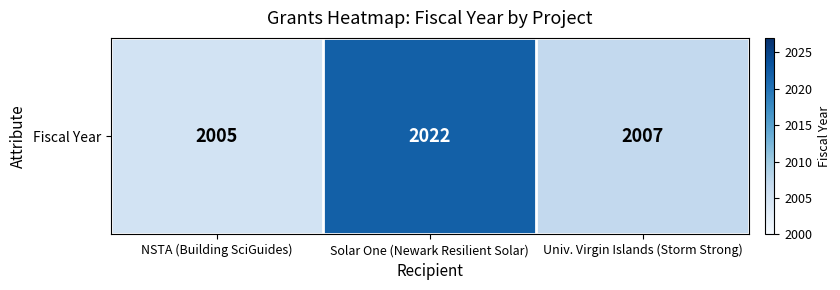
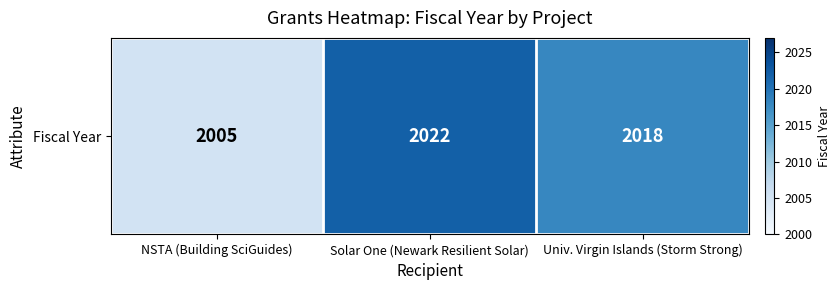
Fiscal Year, Univ. Virgin Islands (Storm Strong): 2007 -> 2018
